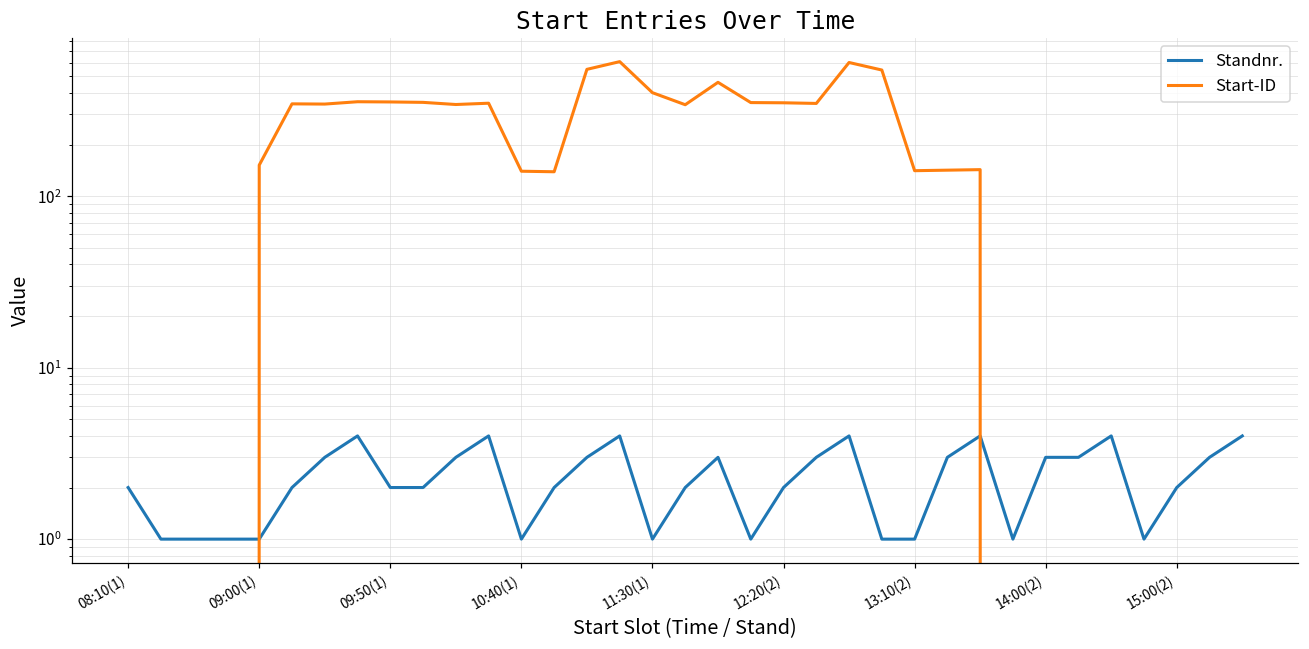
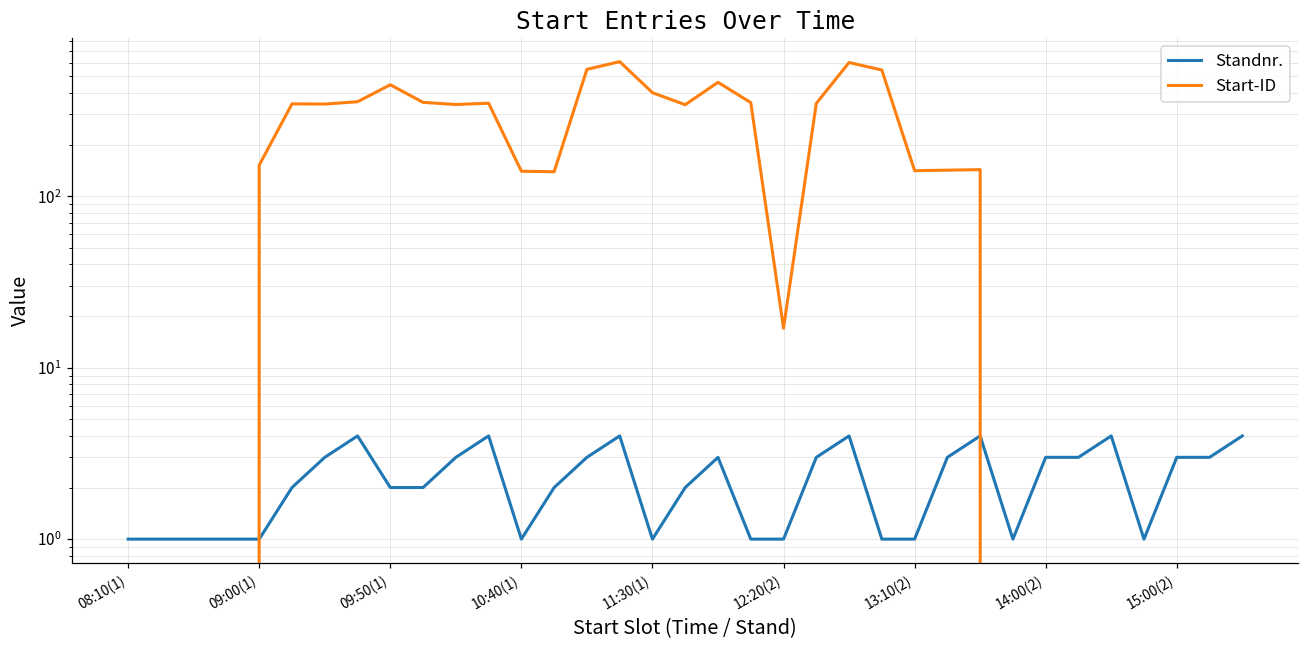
Standnr., 08:10(1): 2 -> 1
Start-ID, 09:50(1): 360 -> 450
Standnr., 12:20(2): 2 -> 1
Start-ID, 12:20(2): 350 -> 17
Standnr., 15:00(2): 2 -> 3
